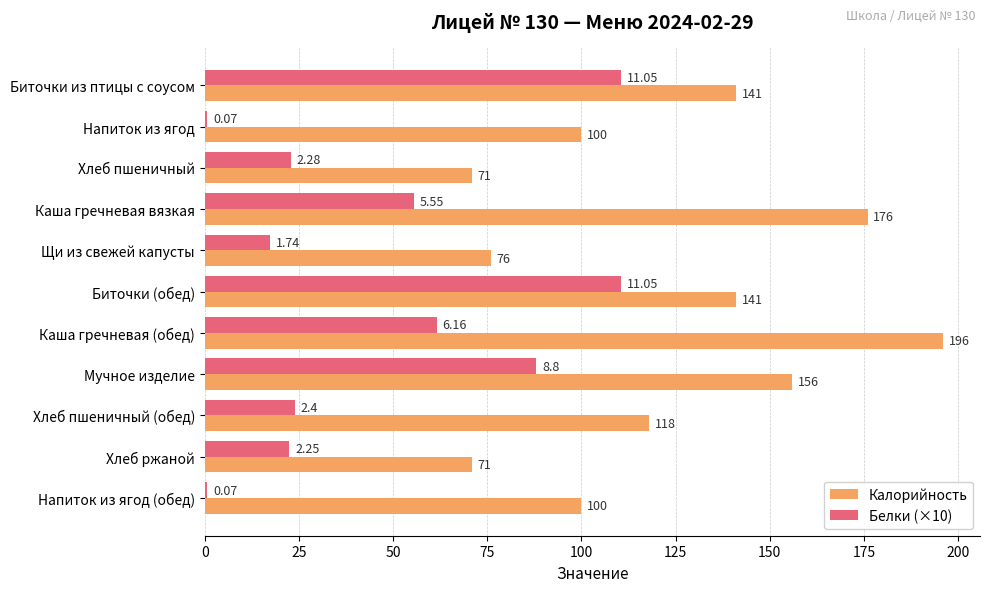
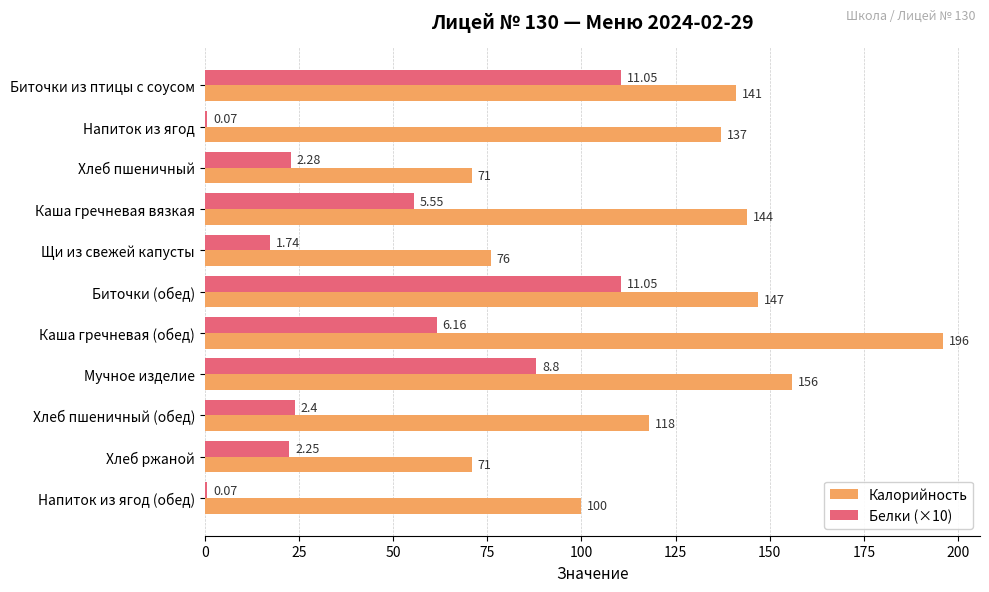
Калорийность, Напиток из ягод: 100 -> 137
Калорийность, Каша гречневая вязкая: 176 -> 144
Калорийность, Биточки (обед): 141 -> 147
